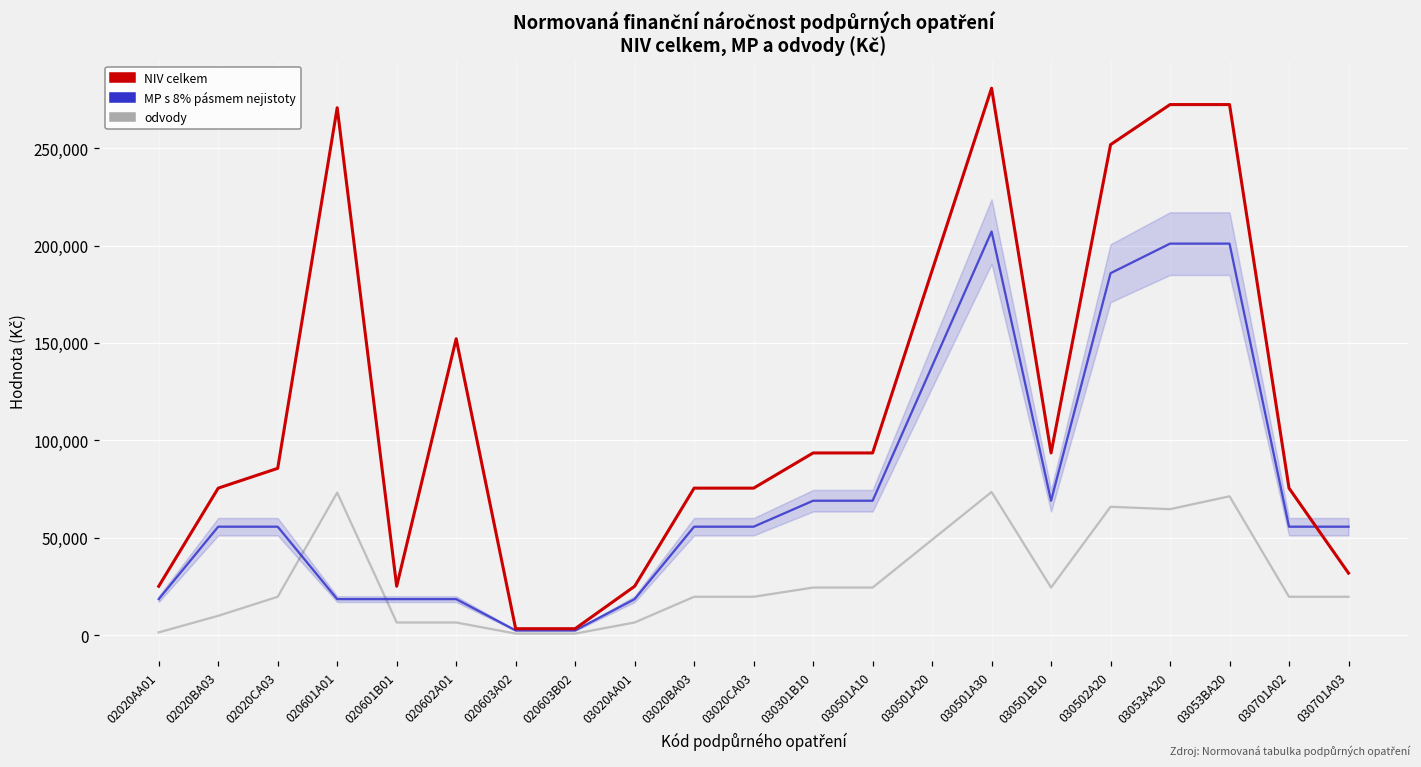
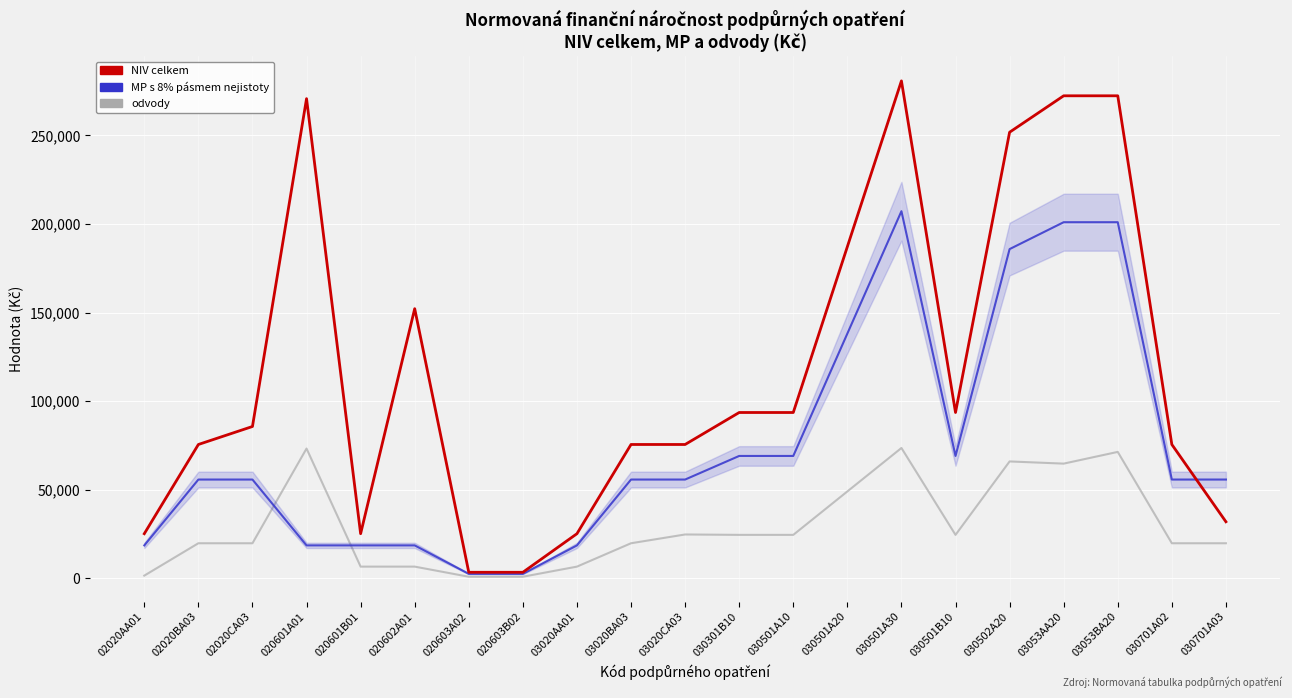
odvody, 02020BA03: 10,000 -> 20,000
odvody, 03020CA03: 20,000 -> 25,000
